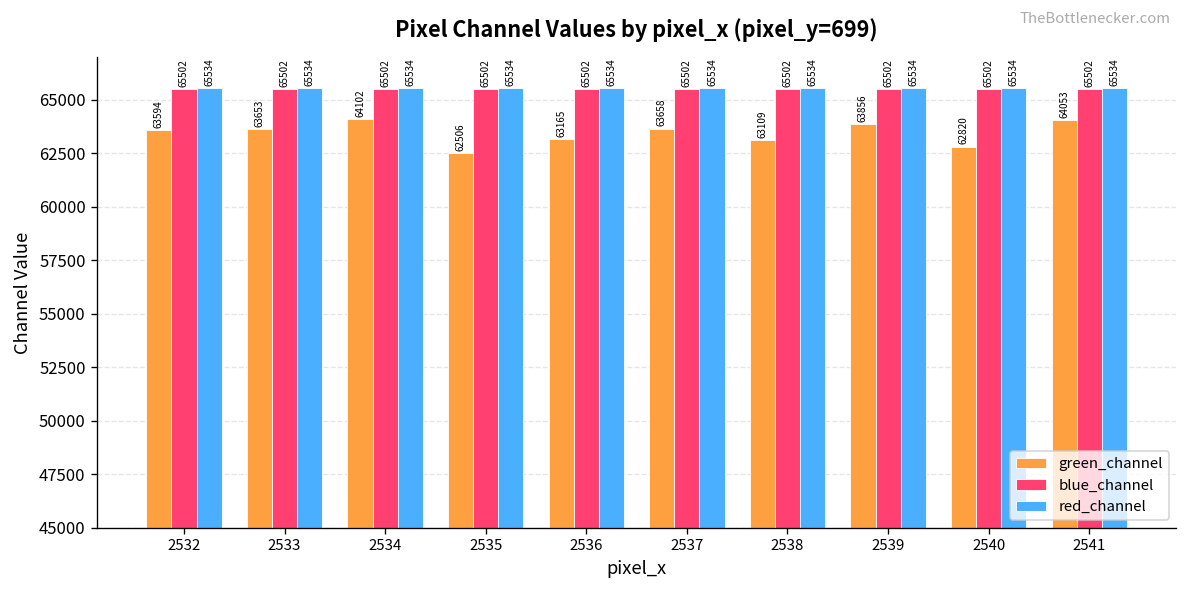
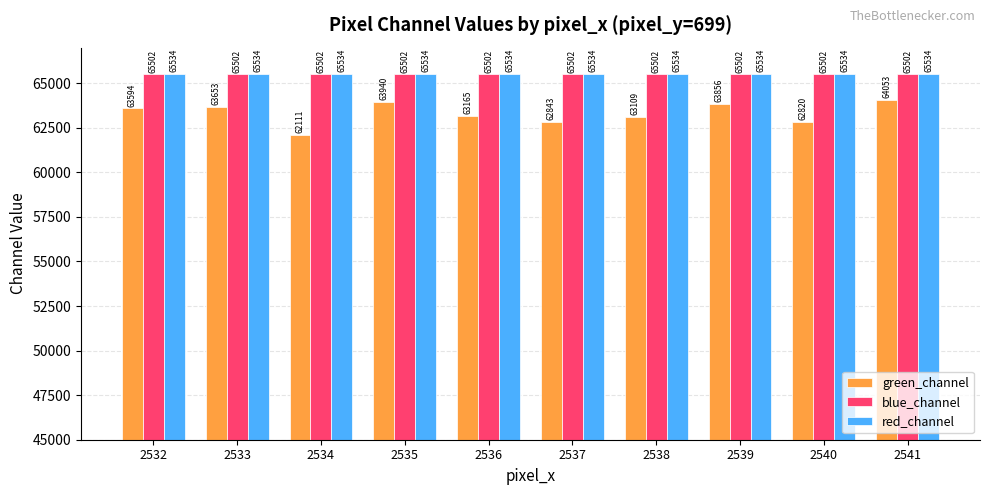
green_channel, 2534: 64102 -> 62111
green_channel, 2535: 62506 -> 63940
green_channel, 2537: 63658 -> 62843
